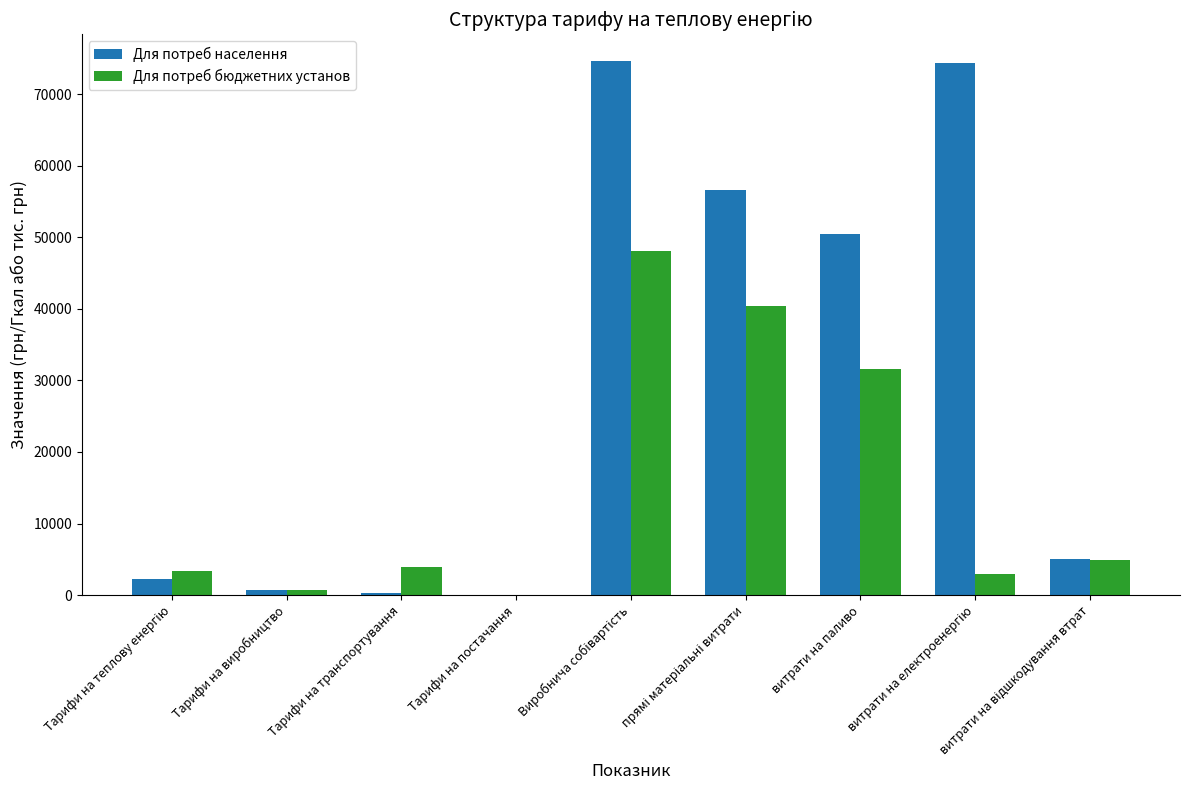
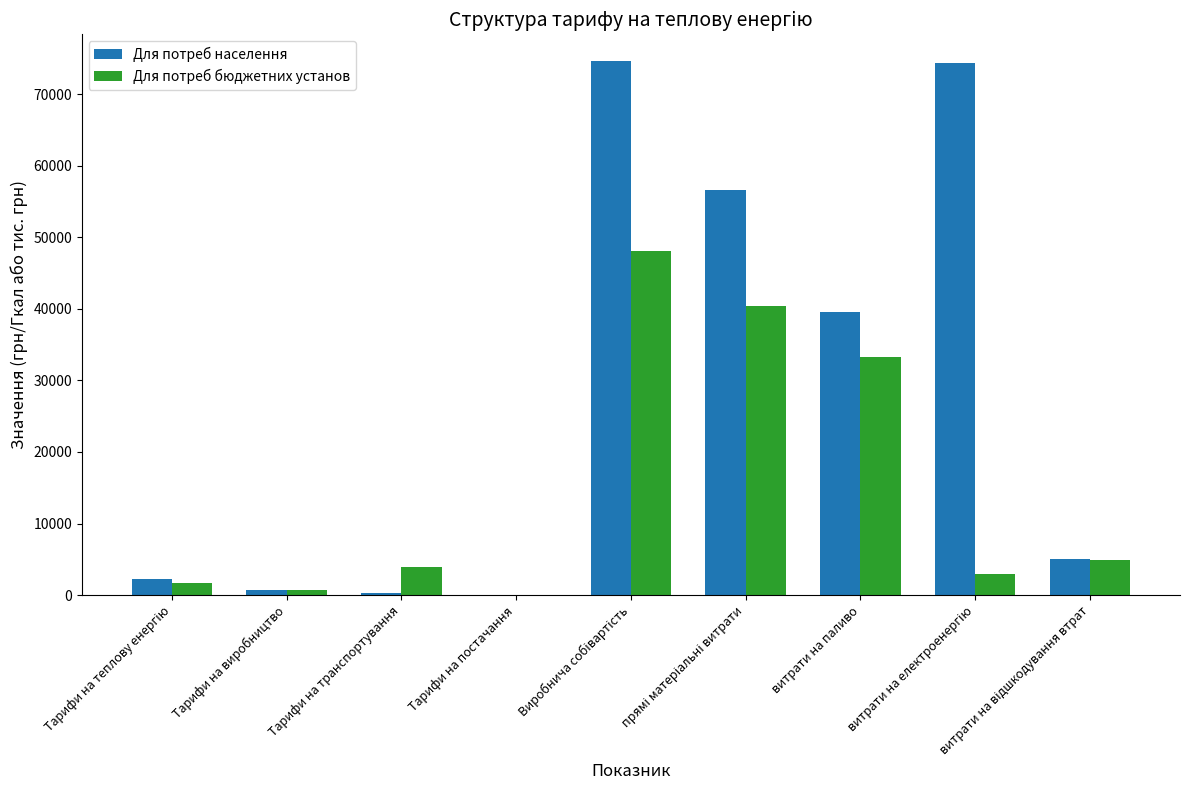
Для потреб бюджетних установ, Тарифи на теплову енергію: 3000 -> 2000
Для потреб населення, витрати на паливо: 50000 -> 40000
Для потреб бюджетних установ, витрати на паливо: 32000 -> 33000
